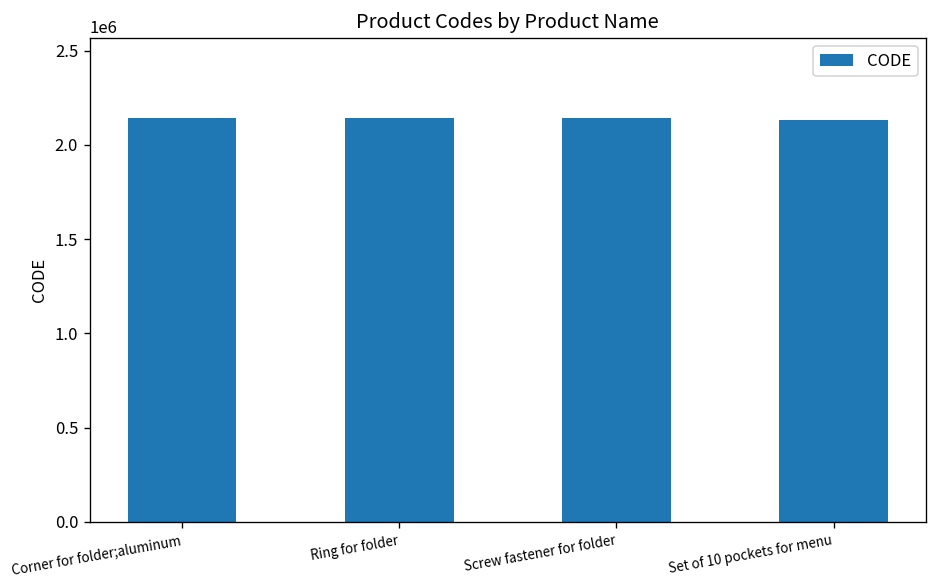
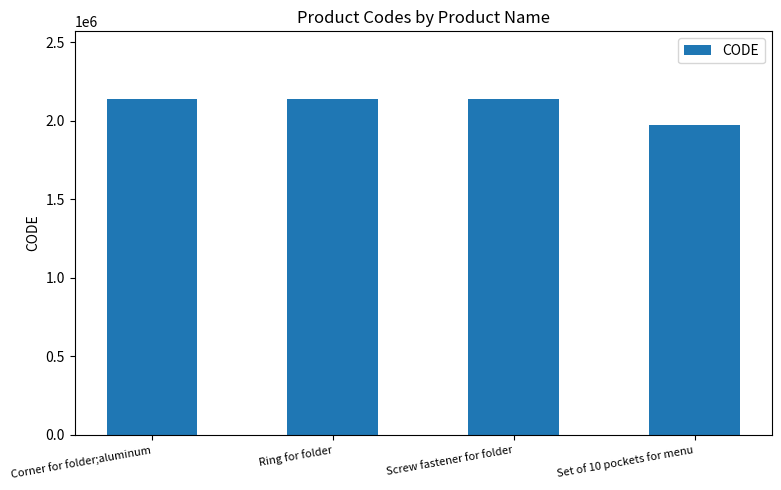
Set of 10 pockets for menu: 2130000 -> 1970000
